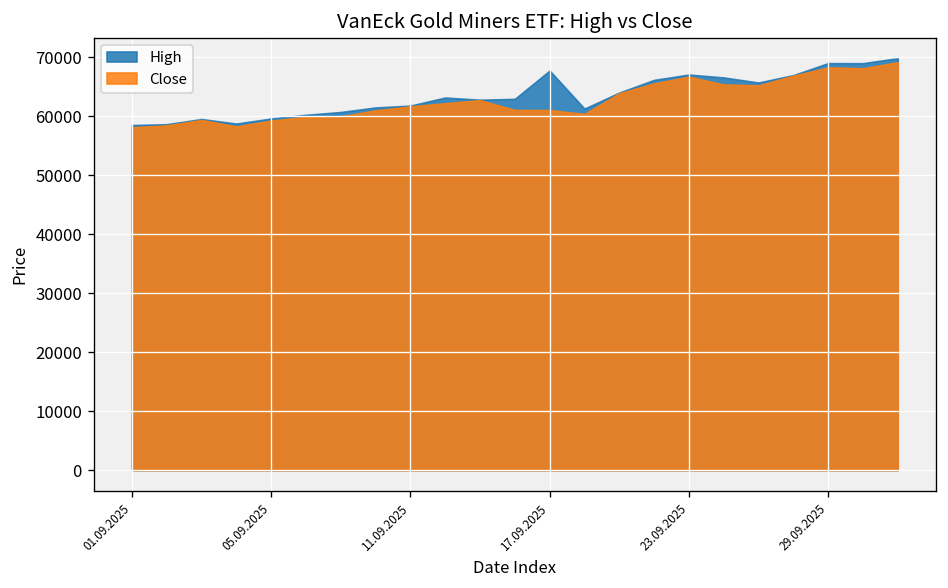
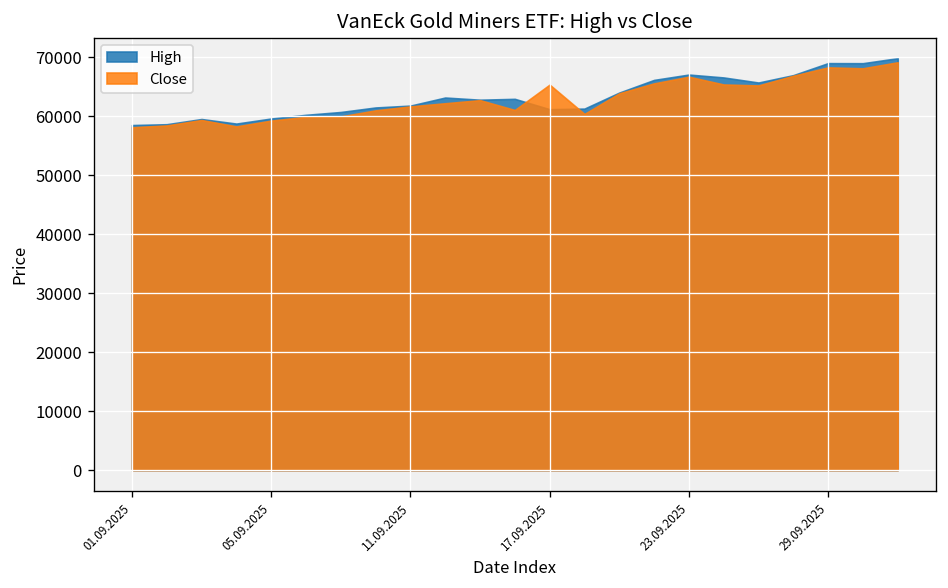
High, 17.09.2025: 68000 -> 61000
Close, 17.09.2025: 61000 -> 65000
